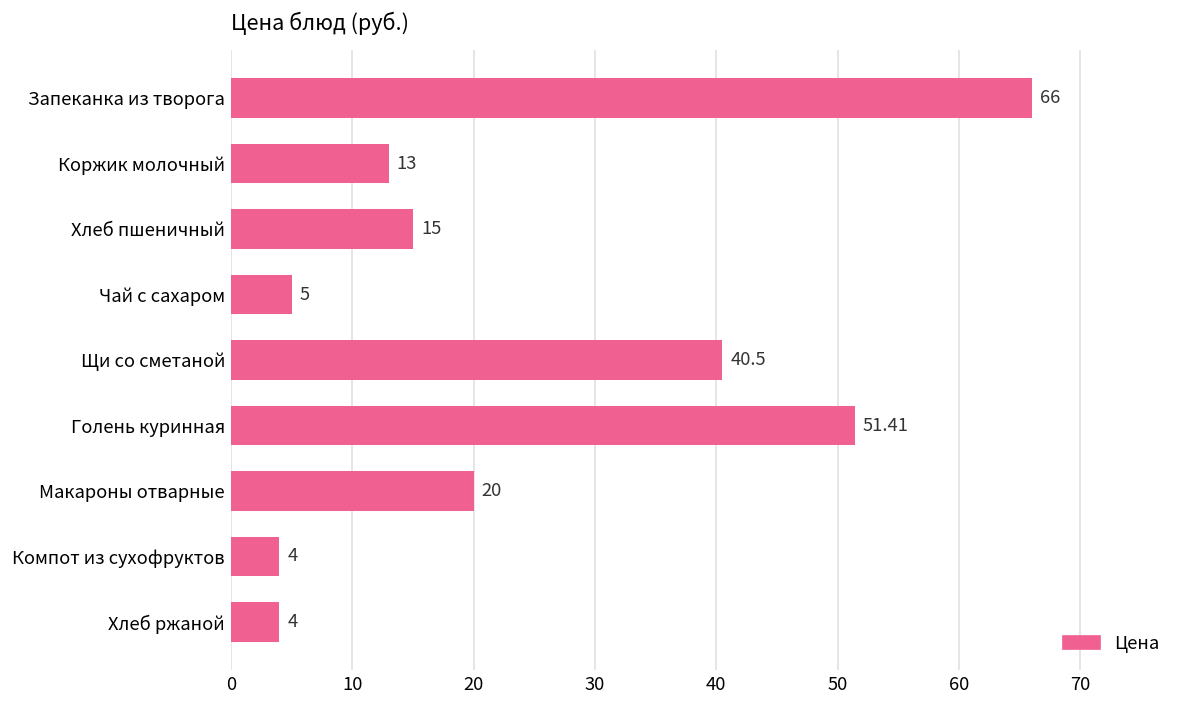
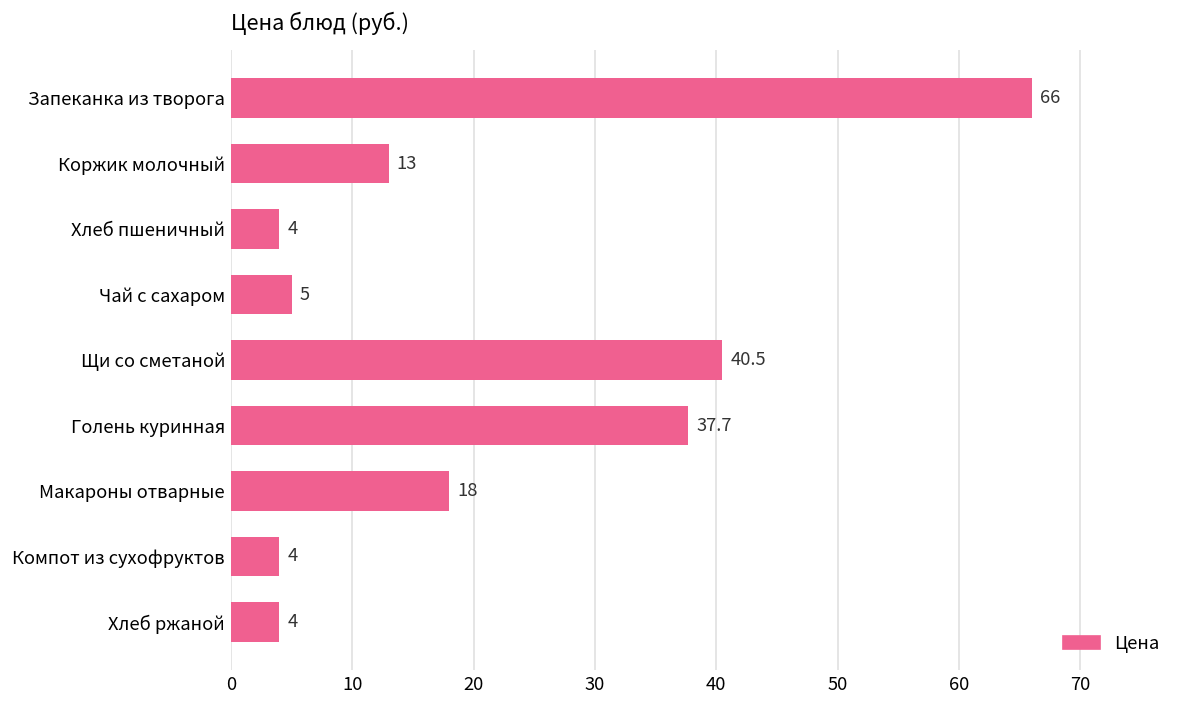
Хлеб пшеничный: 15 -> 4
Голень куринная: 51.41 -> 37.7
Макароны отварные: 20 -> 18
